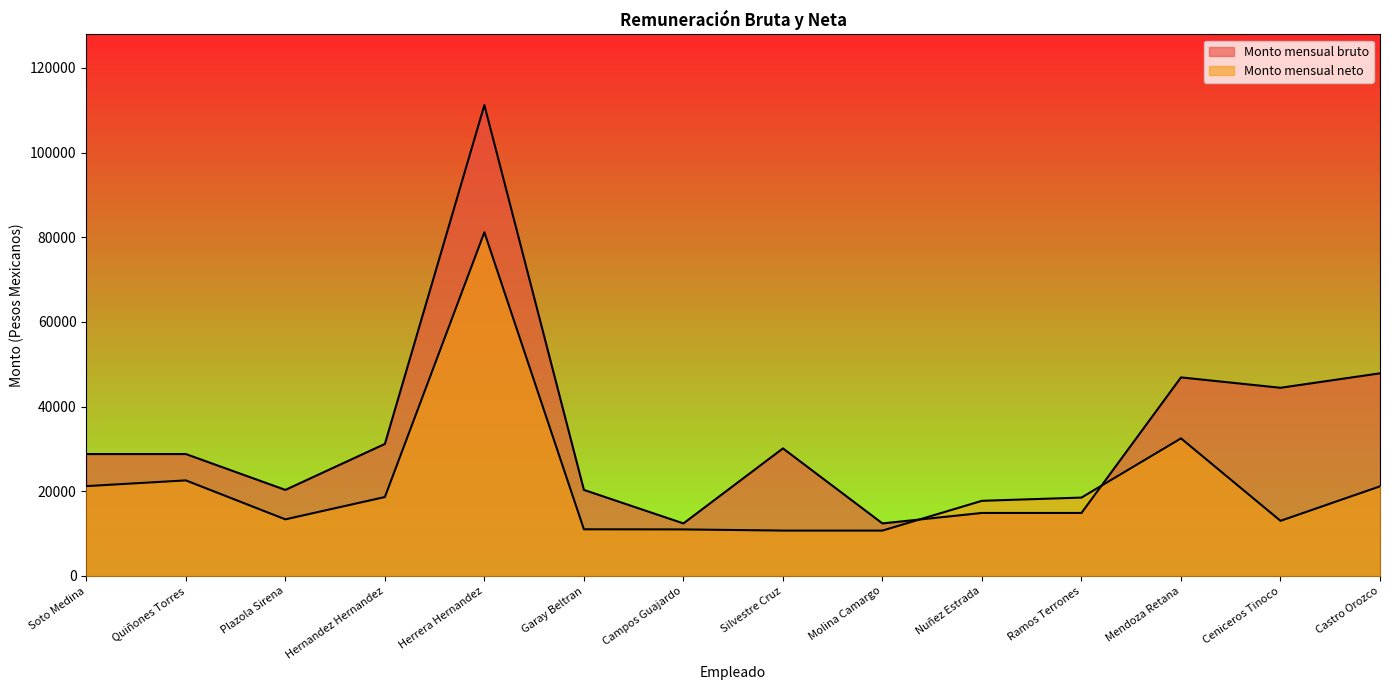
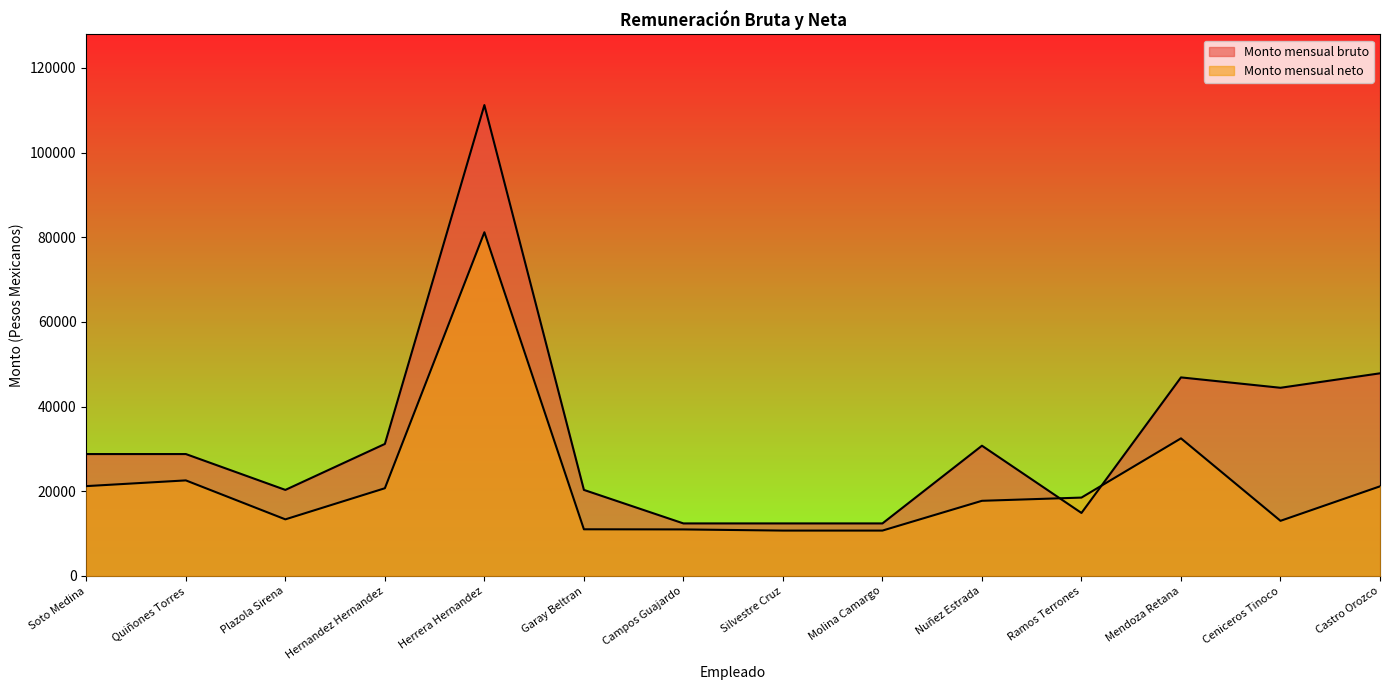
Monto mensual neto, Hernandez Hernandez: 19000 -> 21000
Monto mensual bruto, Silvestre Cruz: 30000 -> 12000
Monto mensual bruto, Nuñez Estrada: 15000 -> 31000
